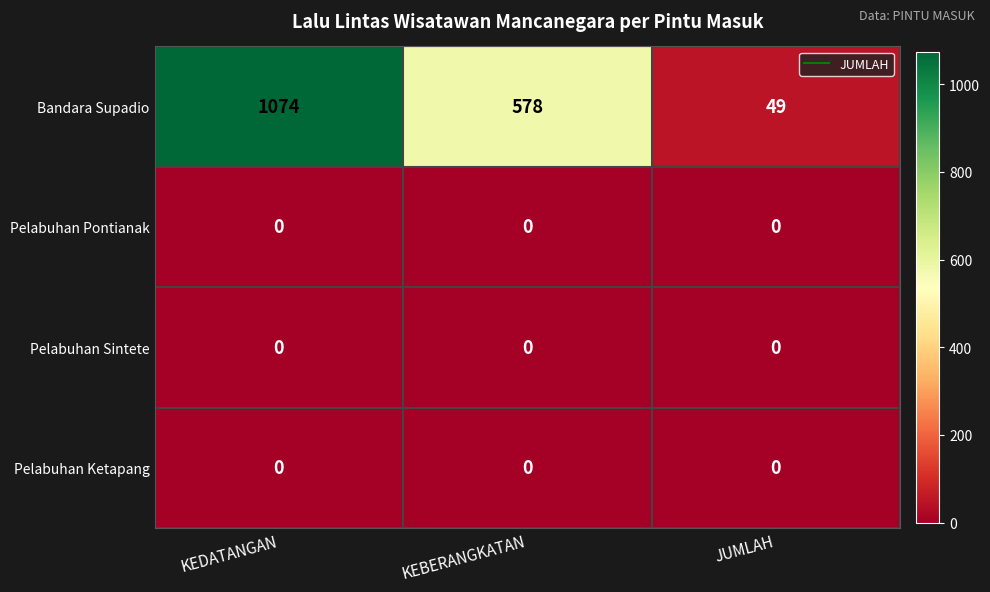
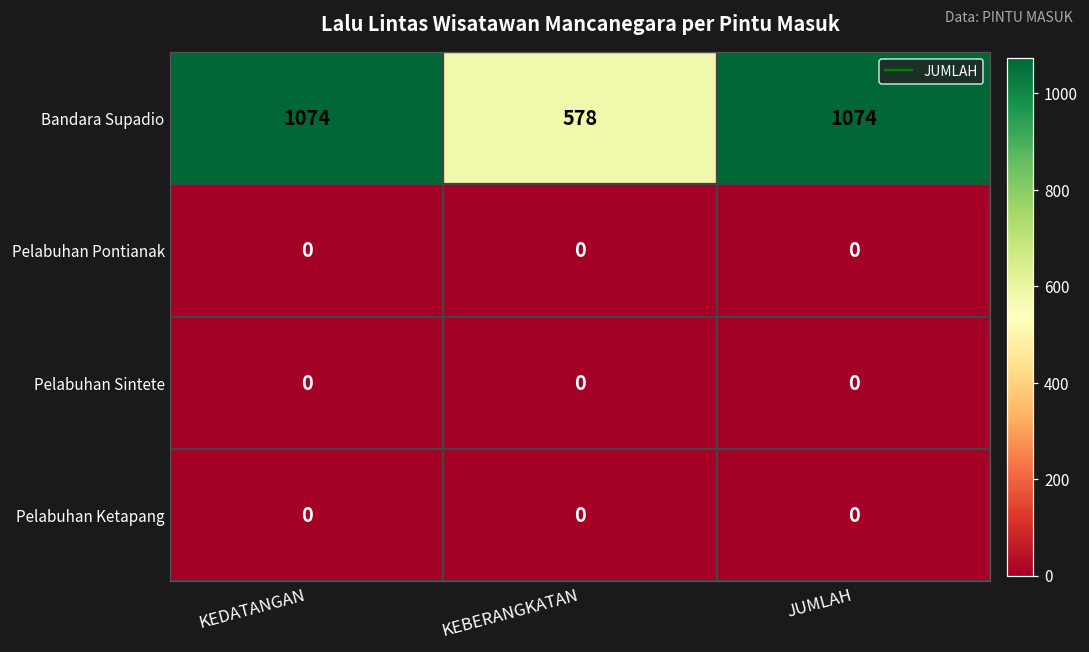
Bandara Supadio, JUMLAH: 49 -> 1074
